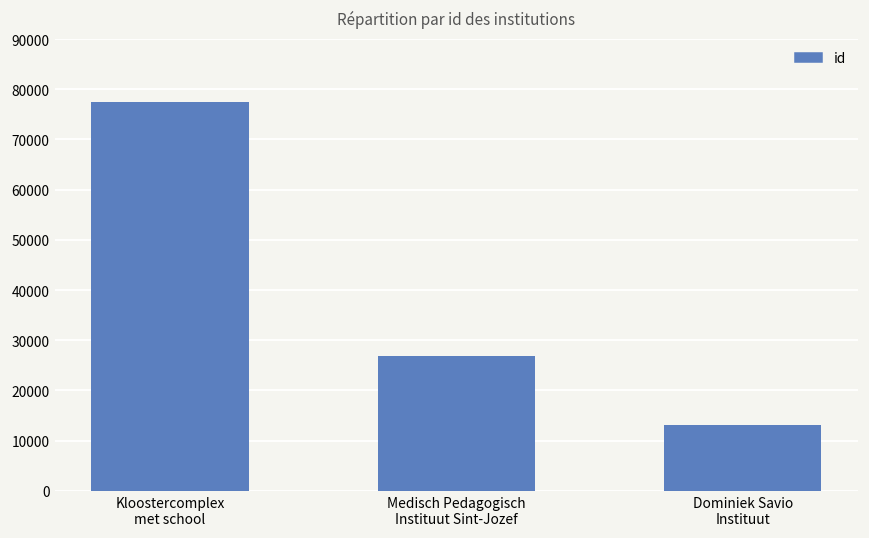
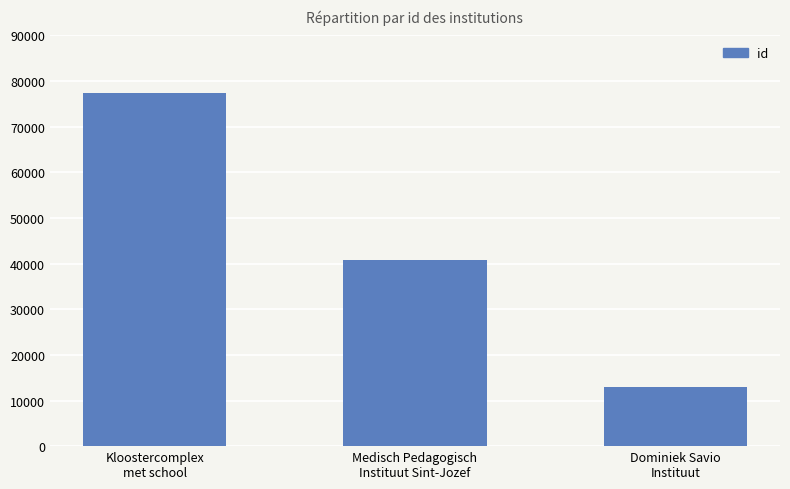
Medisch Pedagogisch Instituut Sint-Jozef: 27000 -> 41000
